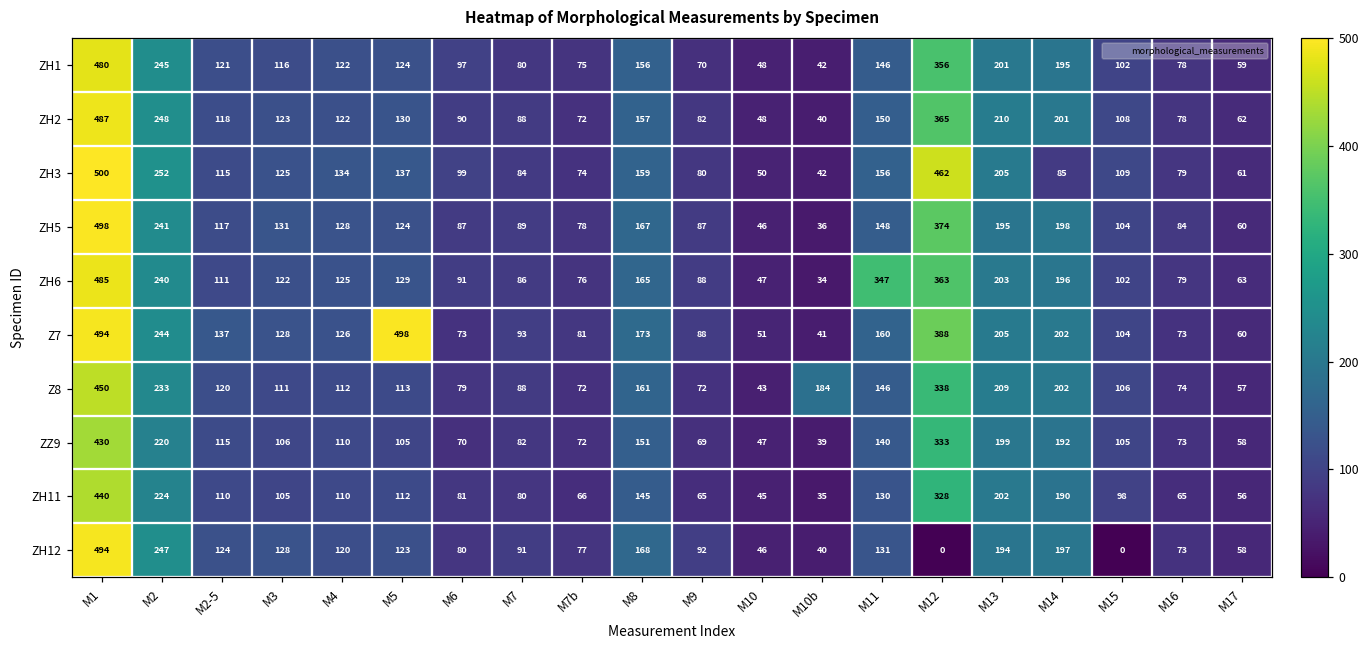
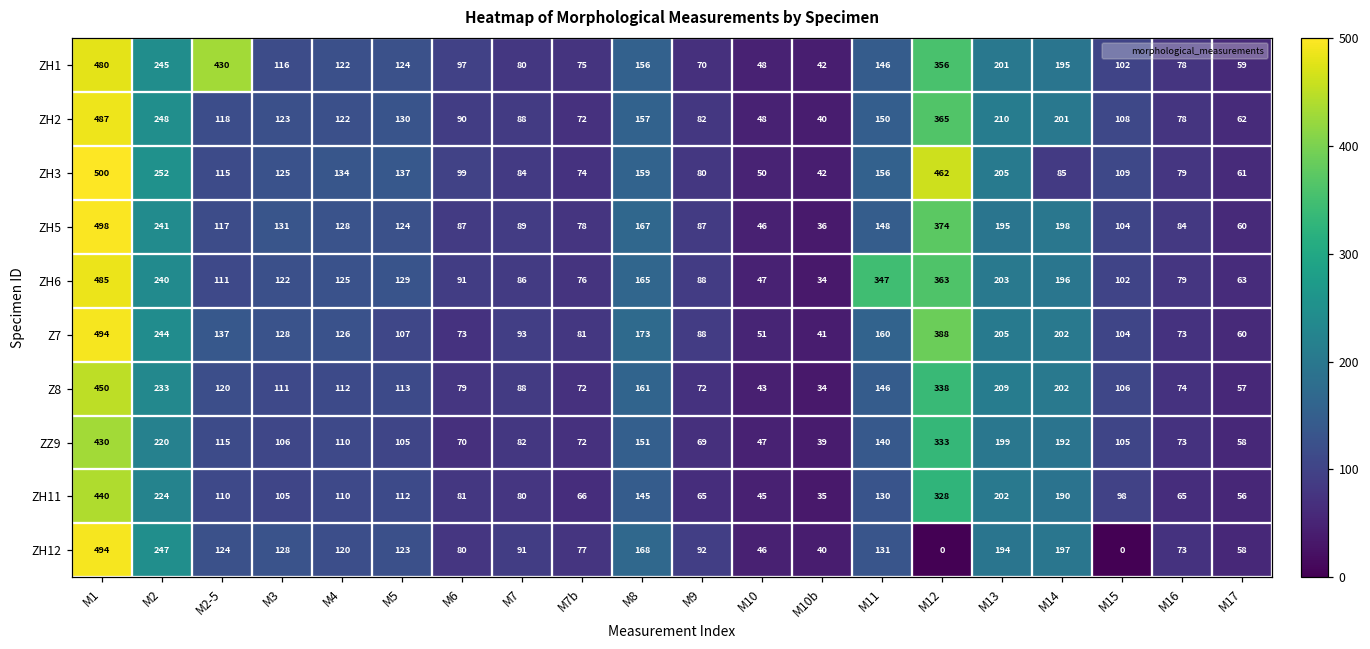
ZH1, M2-5: 121 -> 430
Z7, M5: 498 -> 107
Z8, M10b: 184 -> 34
